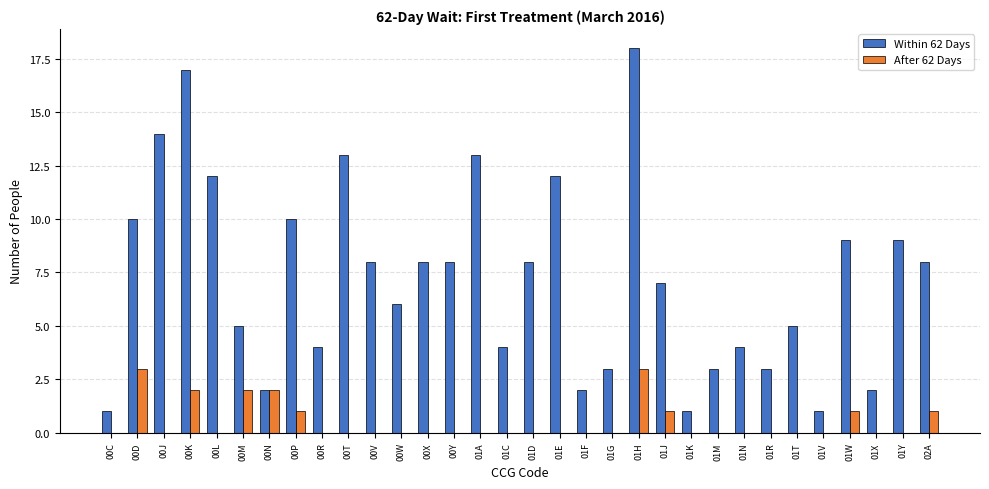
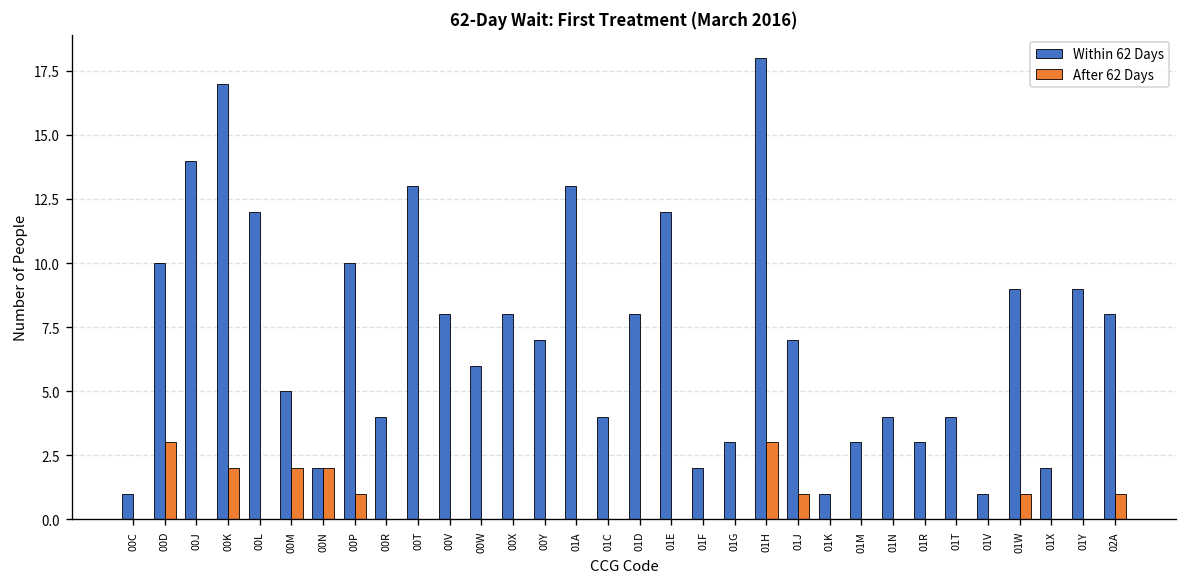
Within 62 Days, 00Y: 8 -> 7
Within 62 Days, 01T: 5 -> 4
